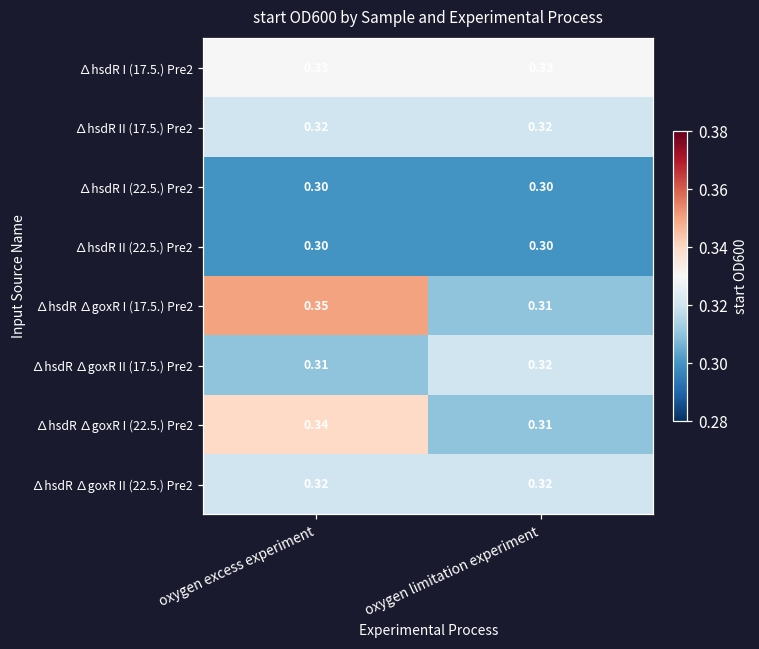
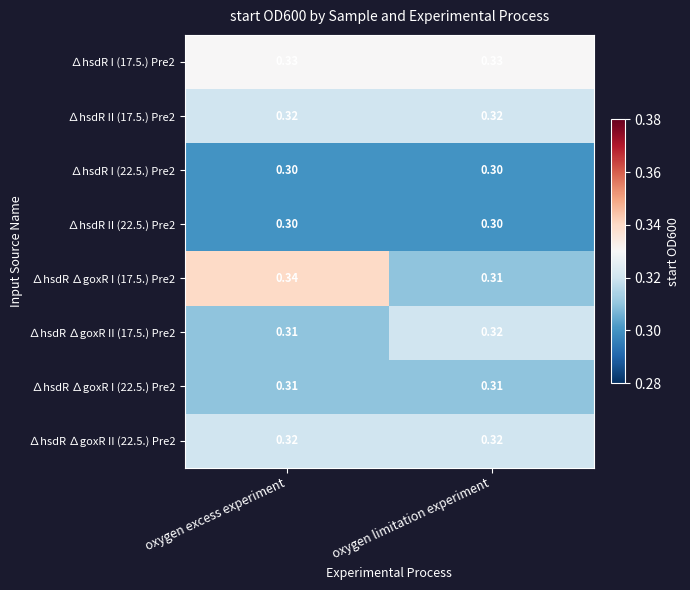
∆hsdR ∆goxR I (17.5.) Pre2, oxygen excess experiment: 0.35 -> 0.34
∆hsdR ∆goxR I (22.5.) Pre2, oxygen excess experiment: 0.34 -> 0.31
